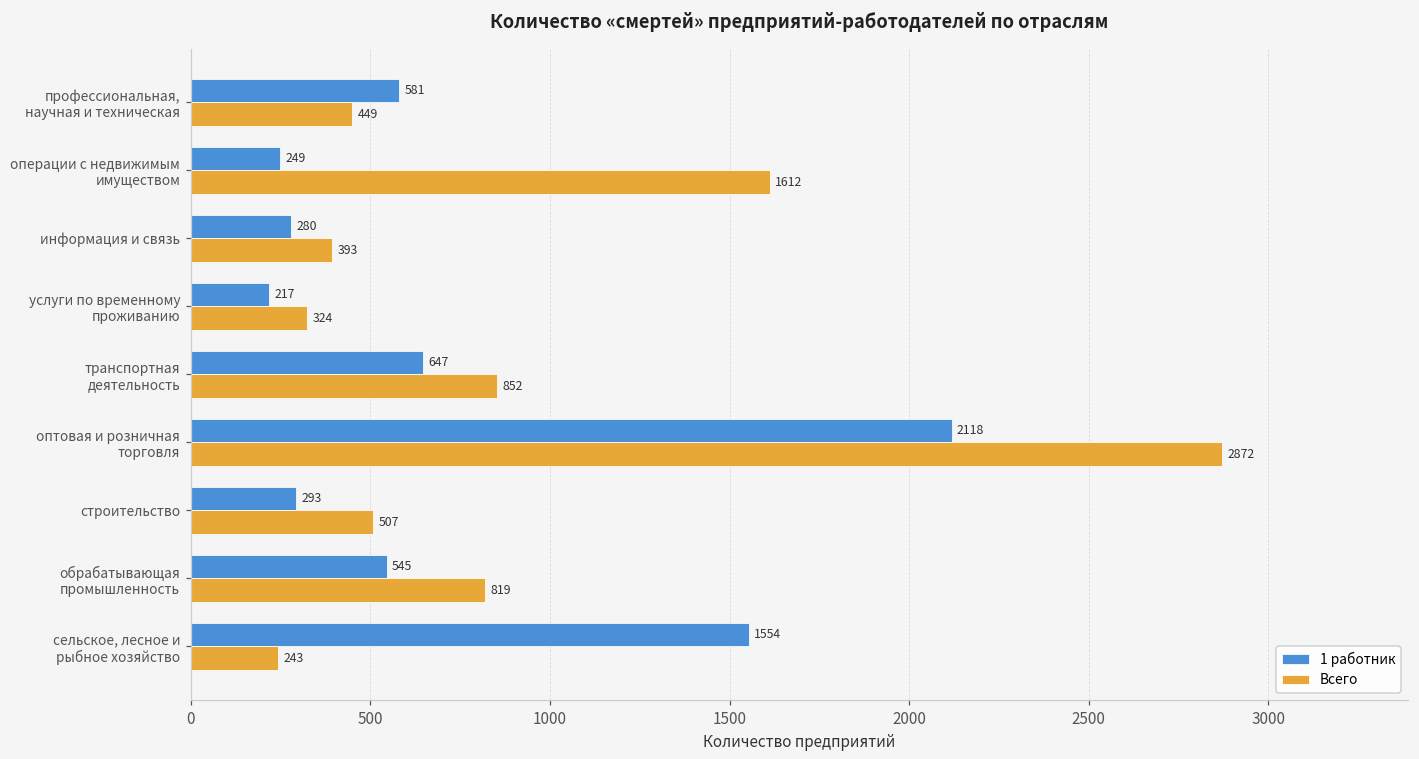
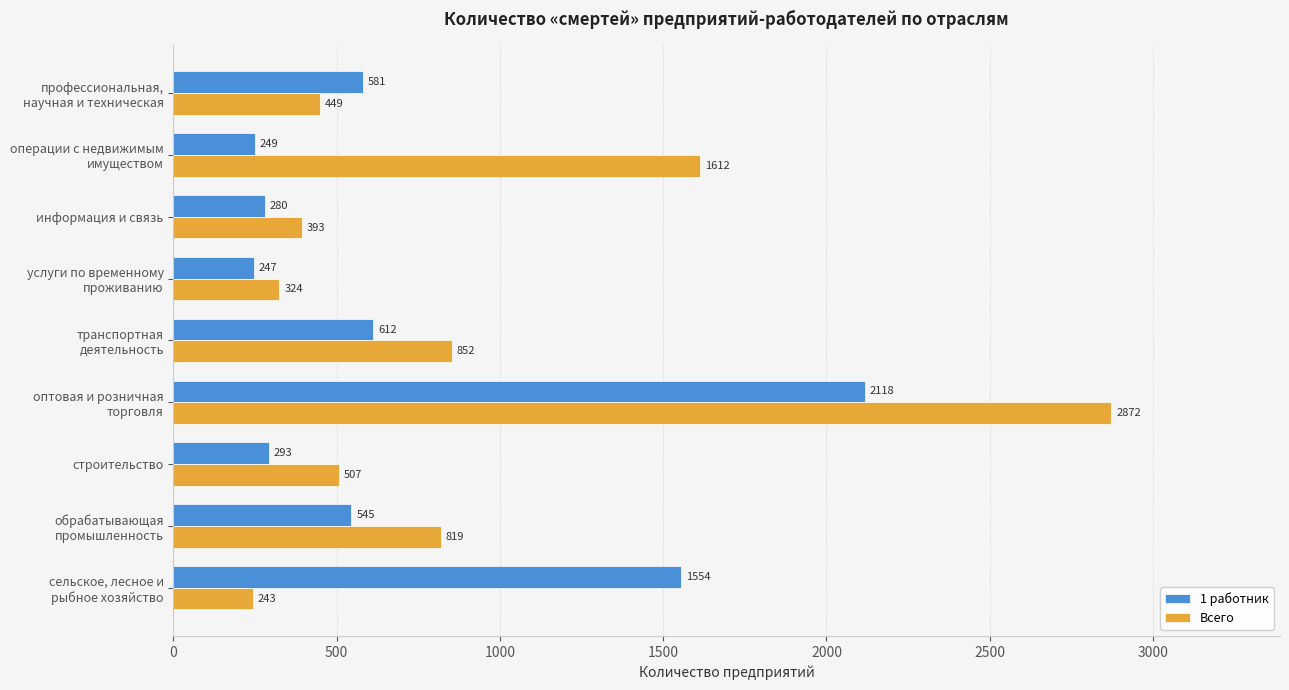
1 работник, услуги по временному проживанию: 217 -> 247
1 работник, транспортная деятельность: 647 -> 612
